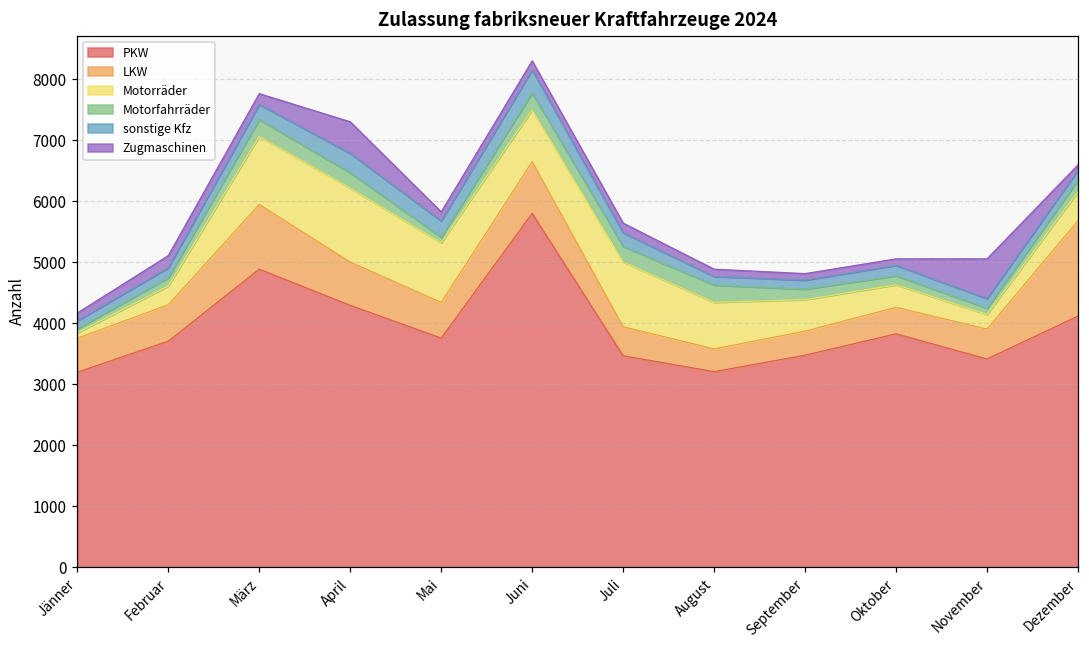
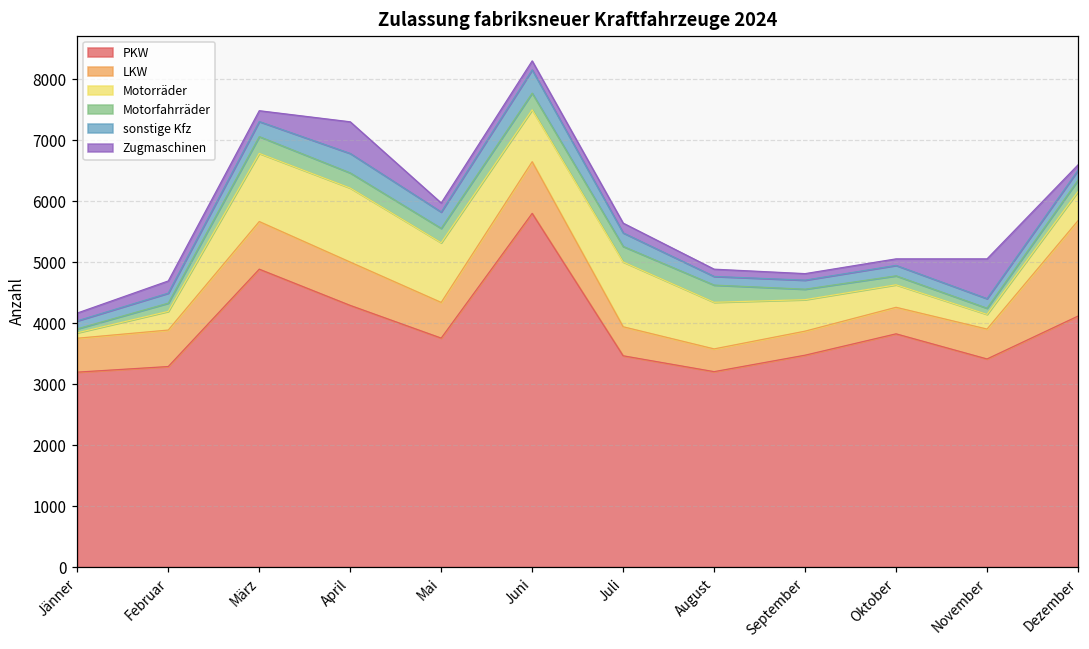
PKW, Februar: 3700 -> 3300
LKW, März: 1100 -> 800
Motorfahrräder, Mai: 100 -> 200
